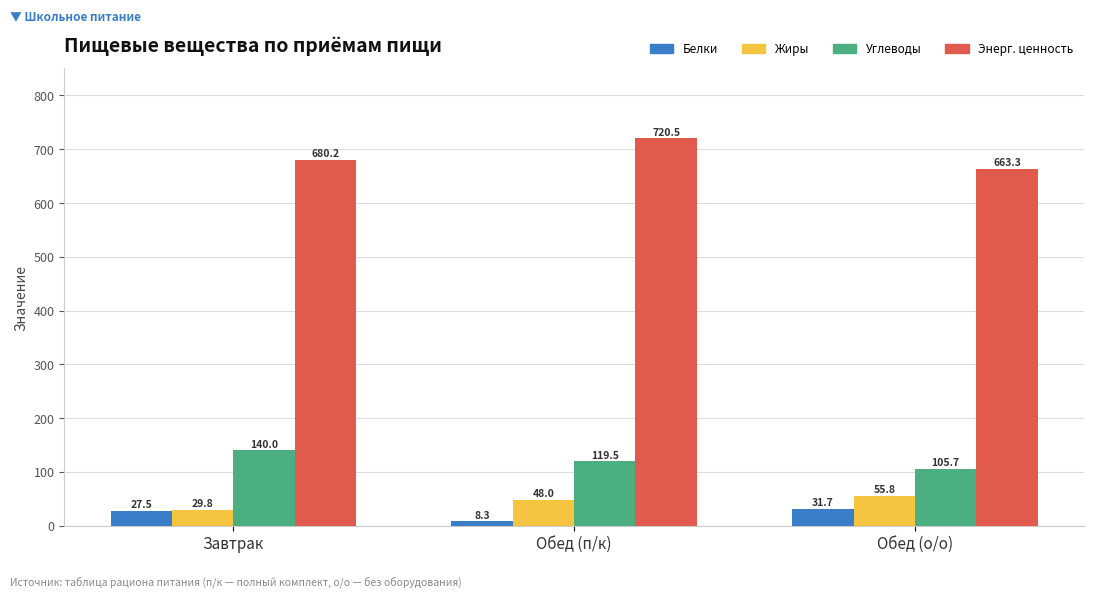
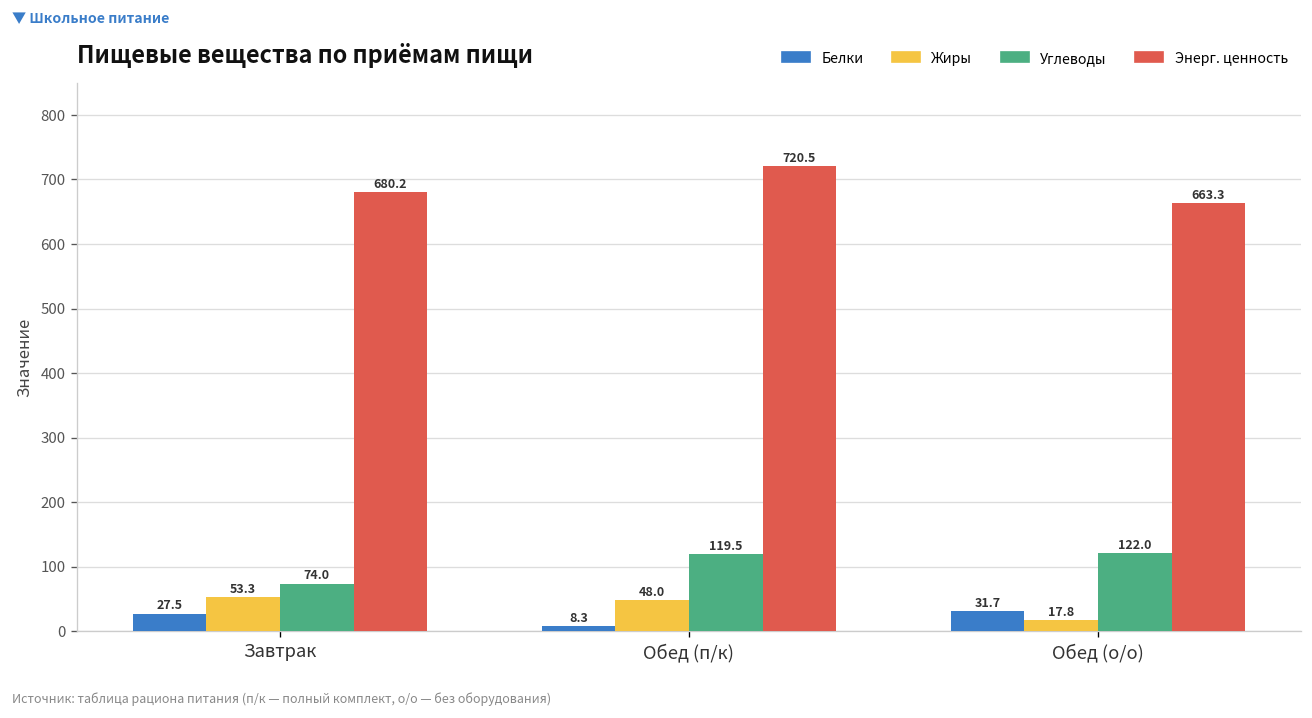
Жиры, Завтрак: 29.8 -> 53.3
Углеводы, Завтрак: 140.0 -> 74.0
Жиры, Обед (о/о): 55.8 -> 17.8
Углеводы, Обед (о/о): 105.7 -> 122.0
